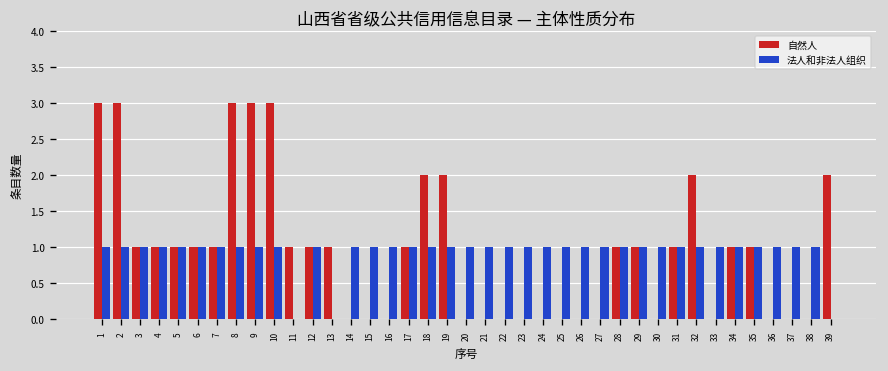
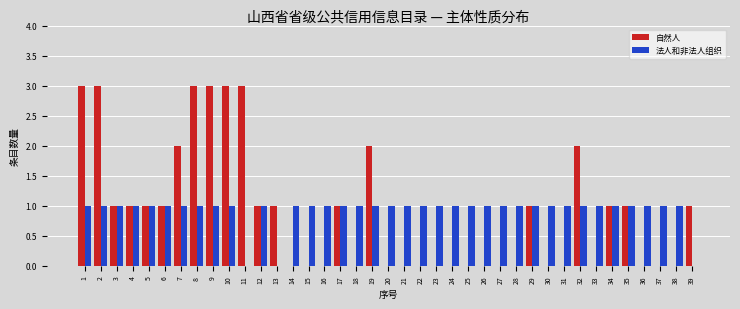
自然人, 7: 1 -> 2
自然人, 11: 1 -> 3
自然人, 18: 2 -> 0
自然人, 28: 1 -> 0
自然人, 31: 1 -> 0
自然人, 39: 2 -> 1
